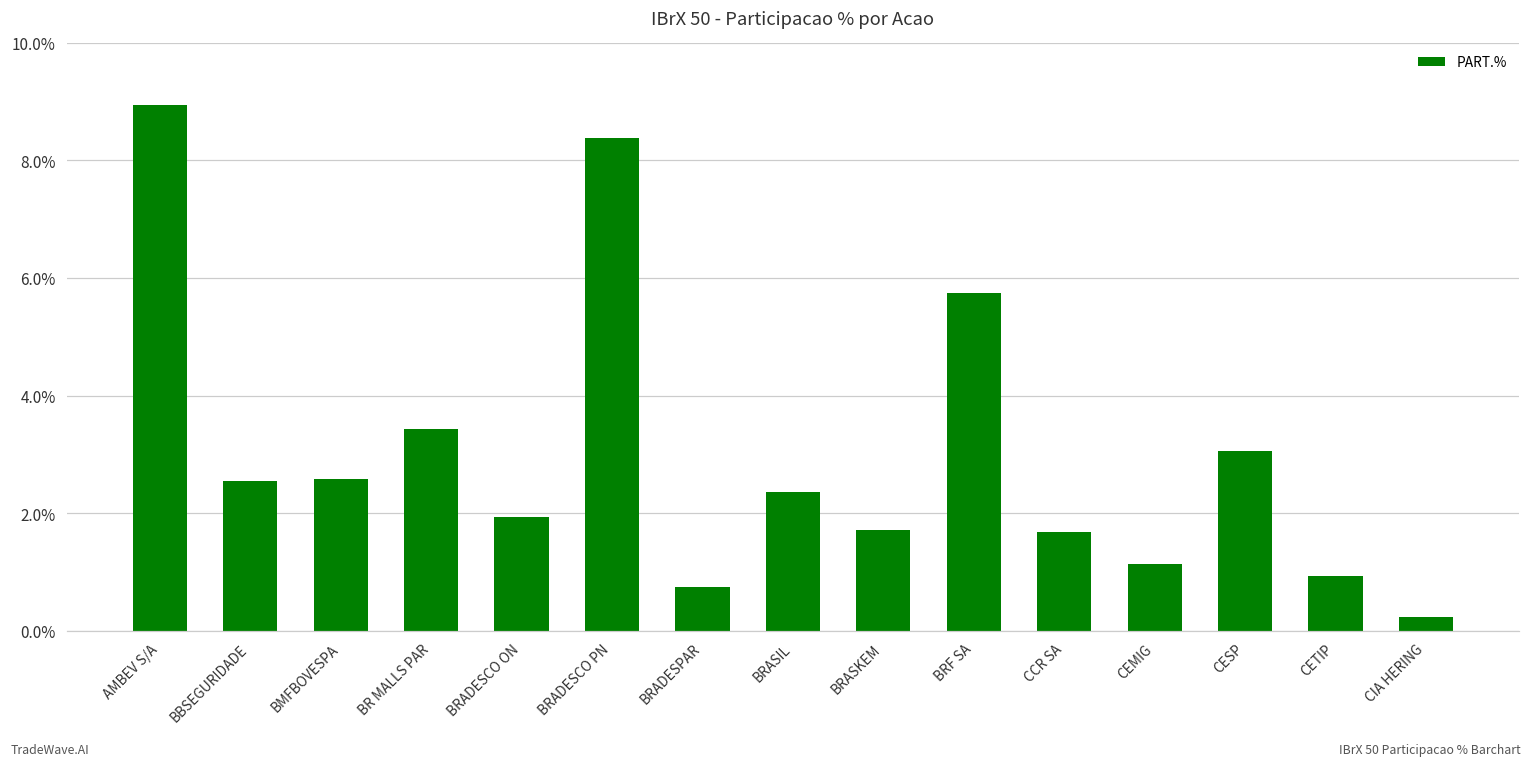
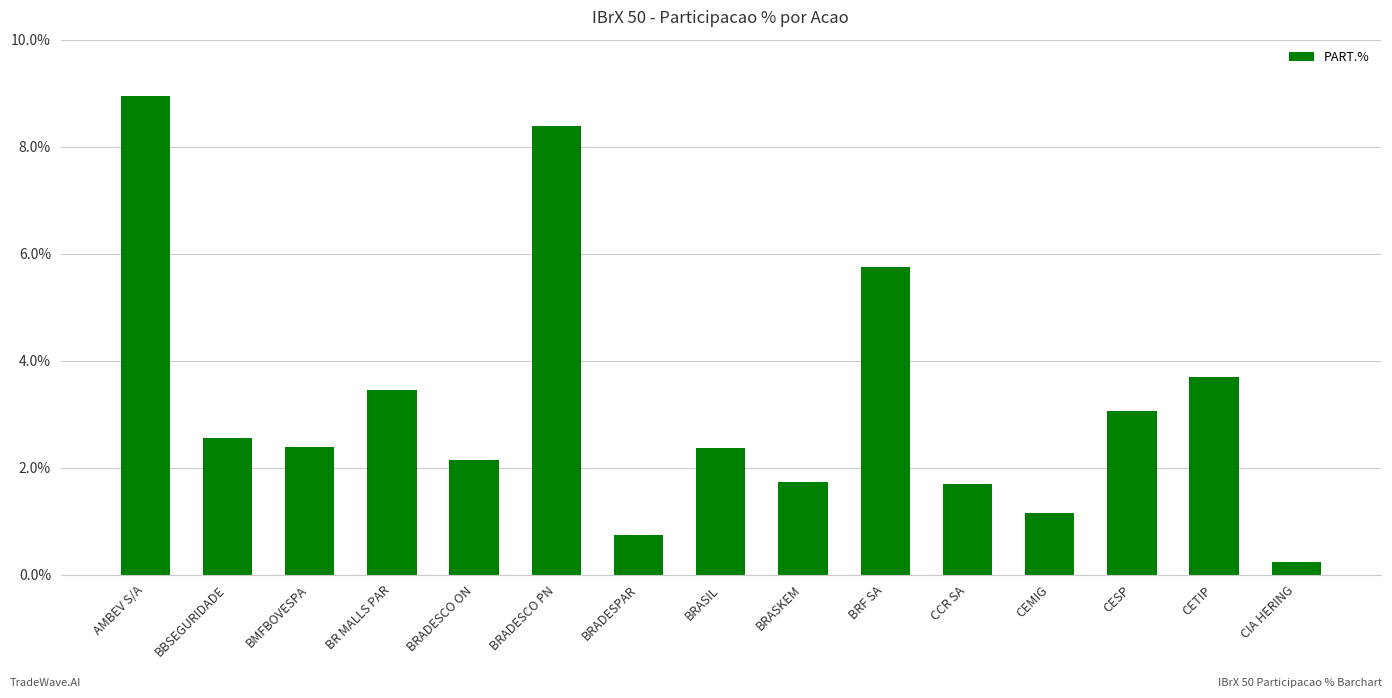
BMFBOVESPA: 2.6% -> 2.4%
BRADESCO ON: 1.9% -> 2.1%
CETIP: 0.9% -> 3.7%
